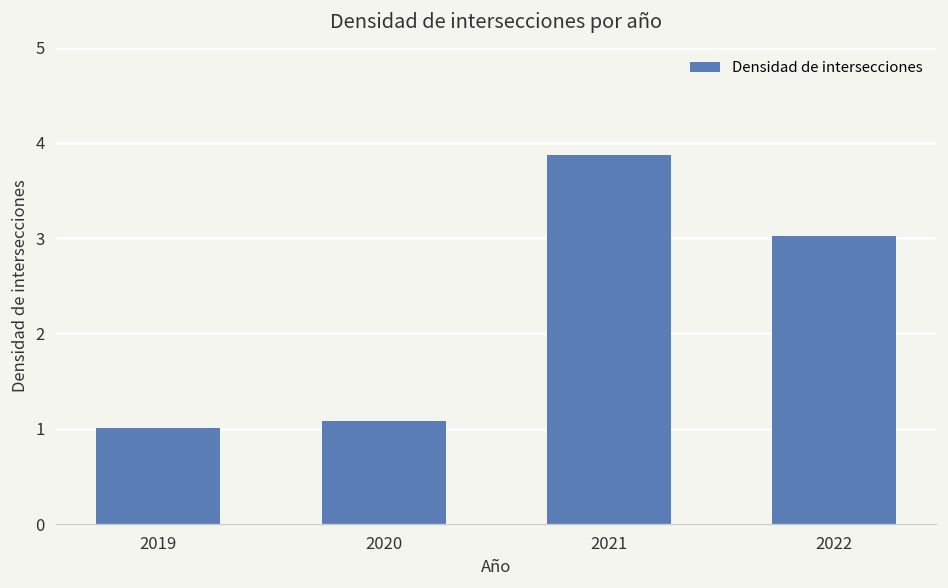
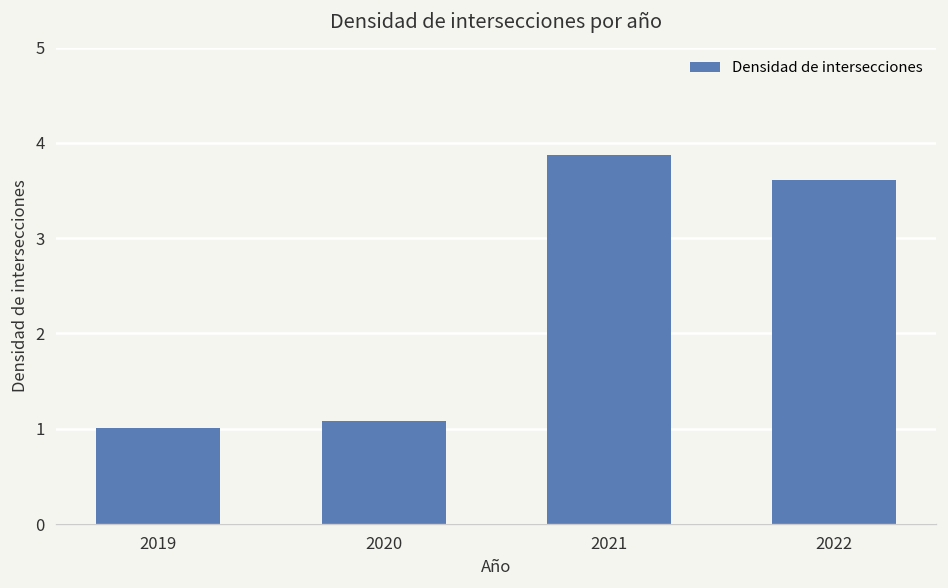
2022: 3.0 -> 3.6
